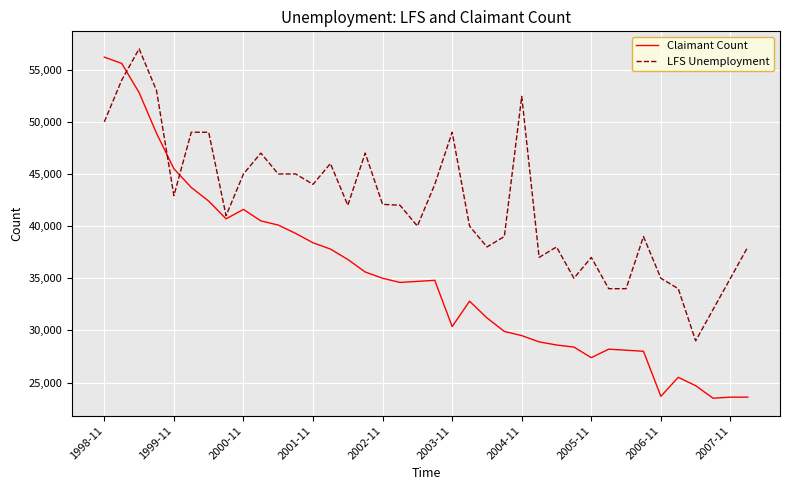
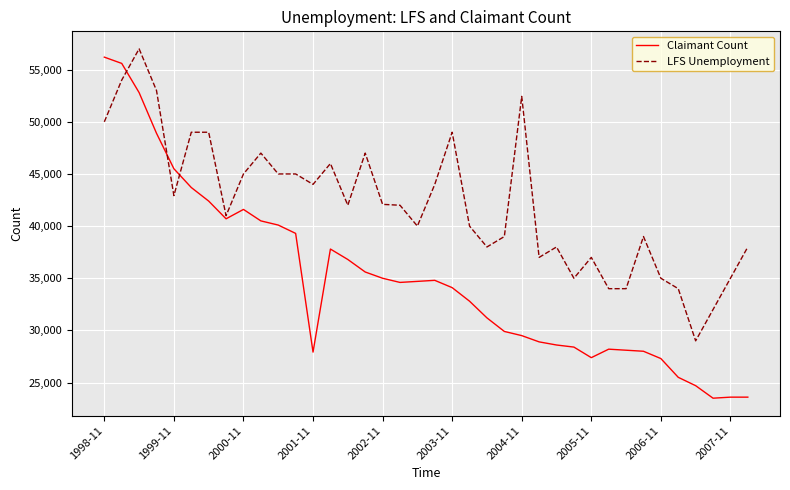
Claimant Count, 2001-11: 38,400 -> 27,900
Claimant Count, 2003-11: 30,400 -> 34,100
Claimant Count, 2006-11: 23,700 -> 27,300
